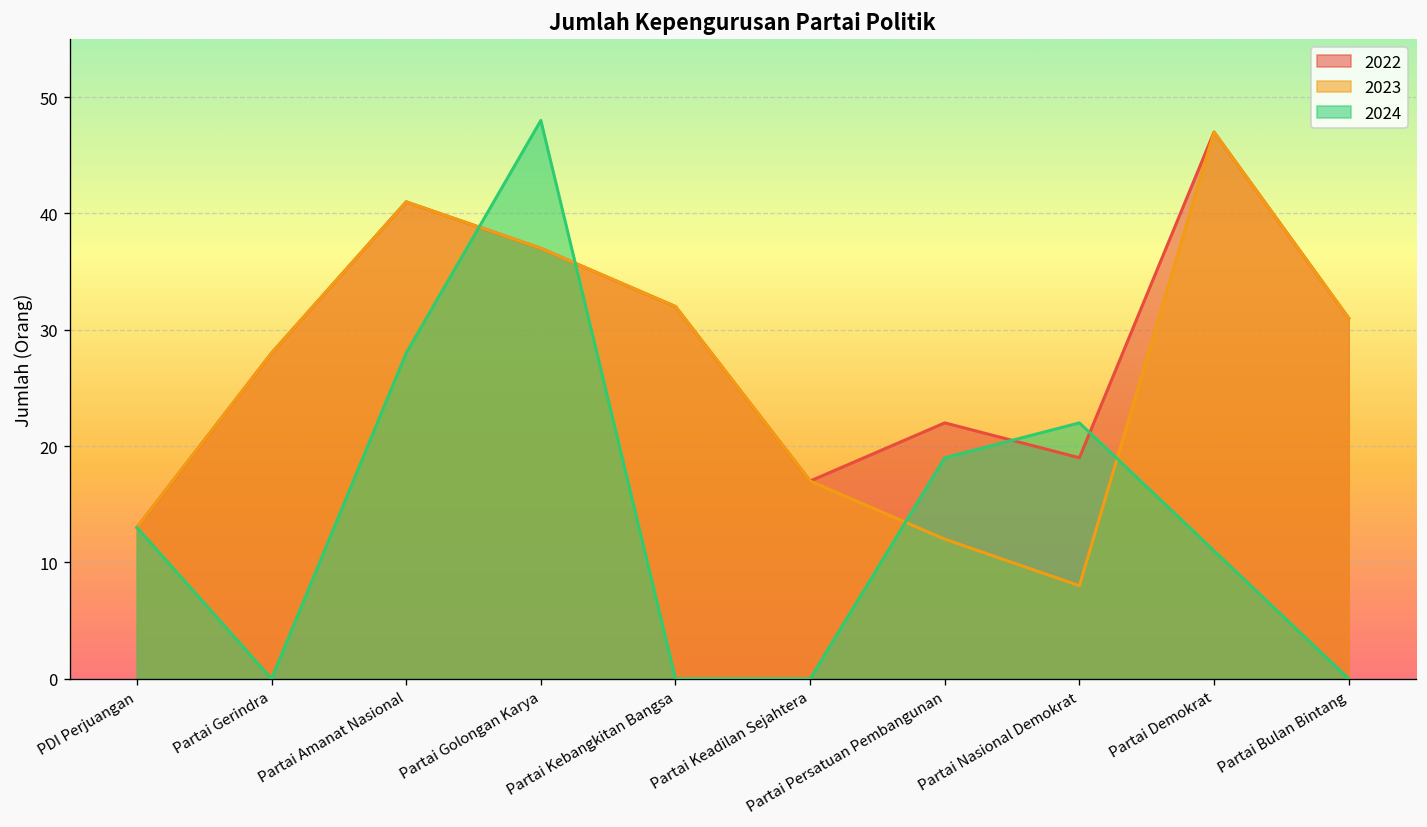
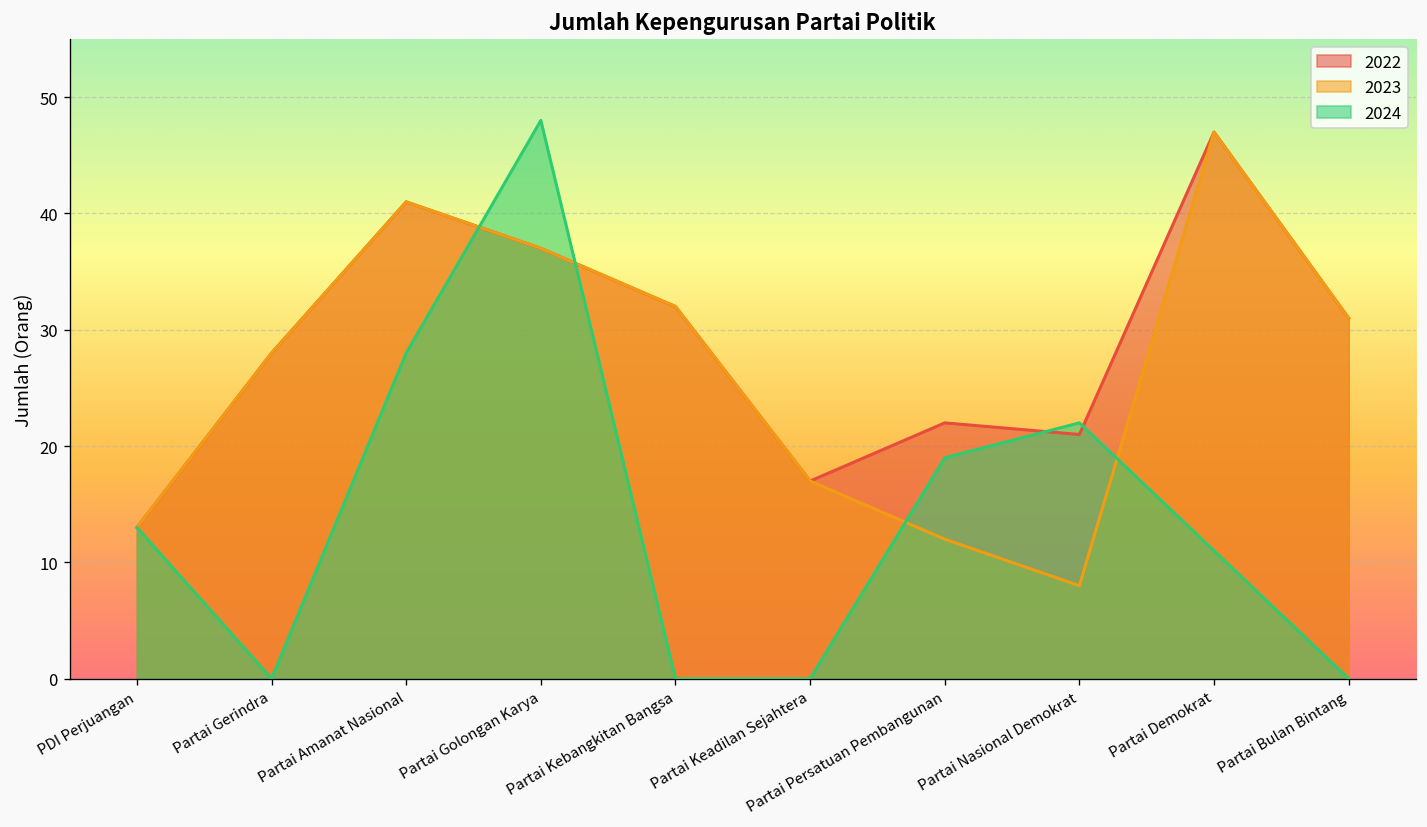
2022, Partai Nasional Demokrat: 19 -> 21
